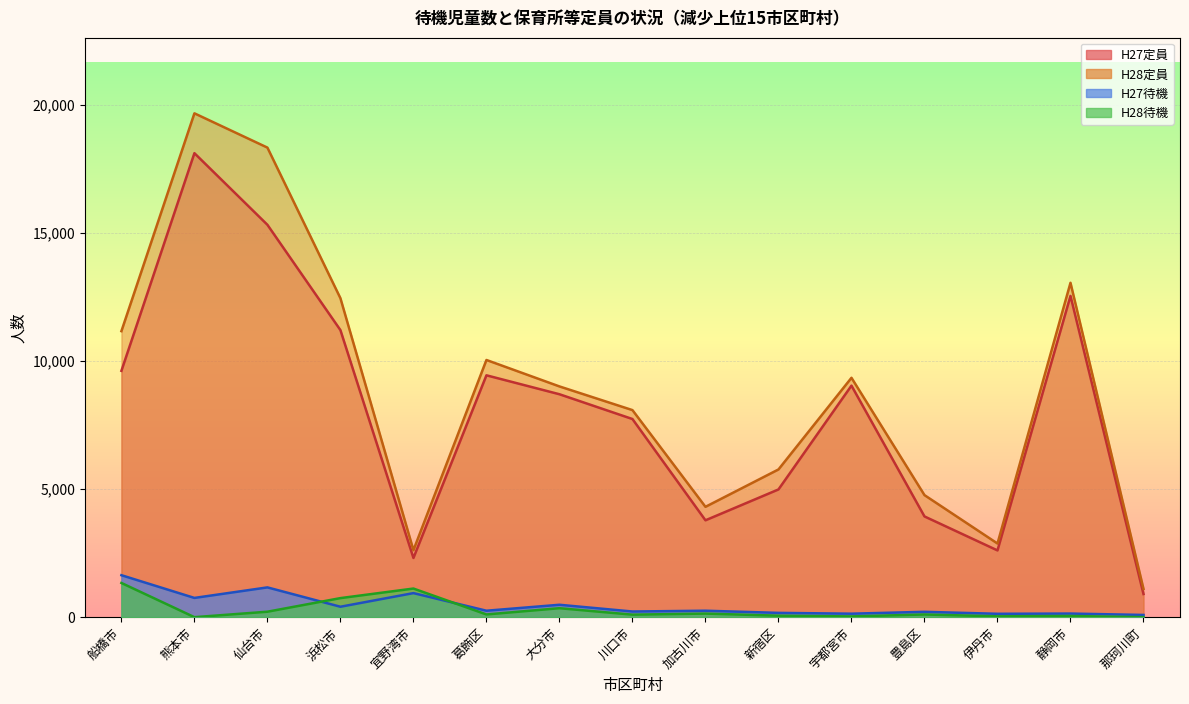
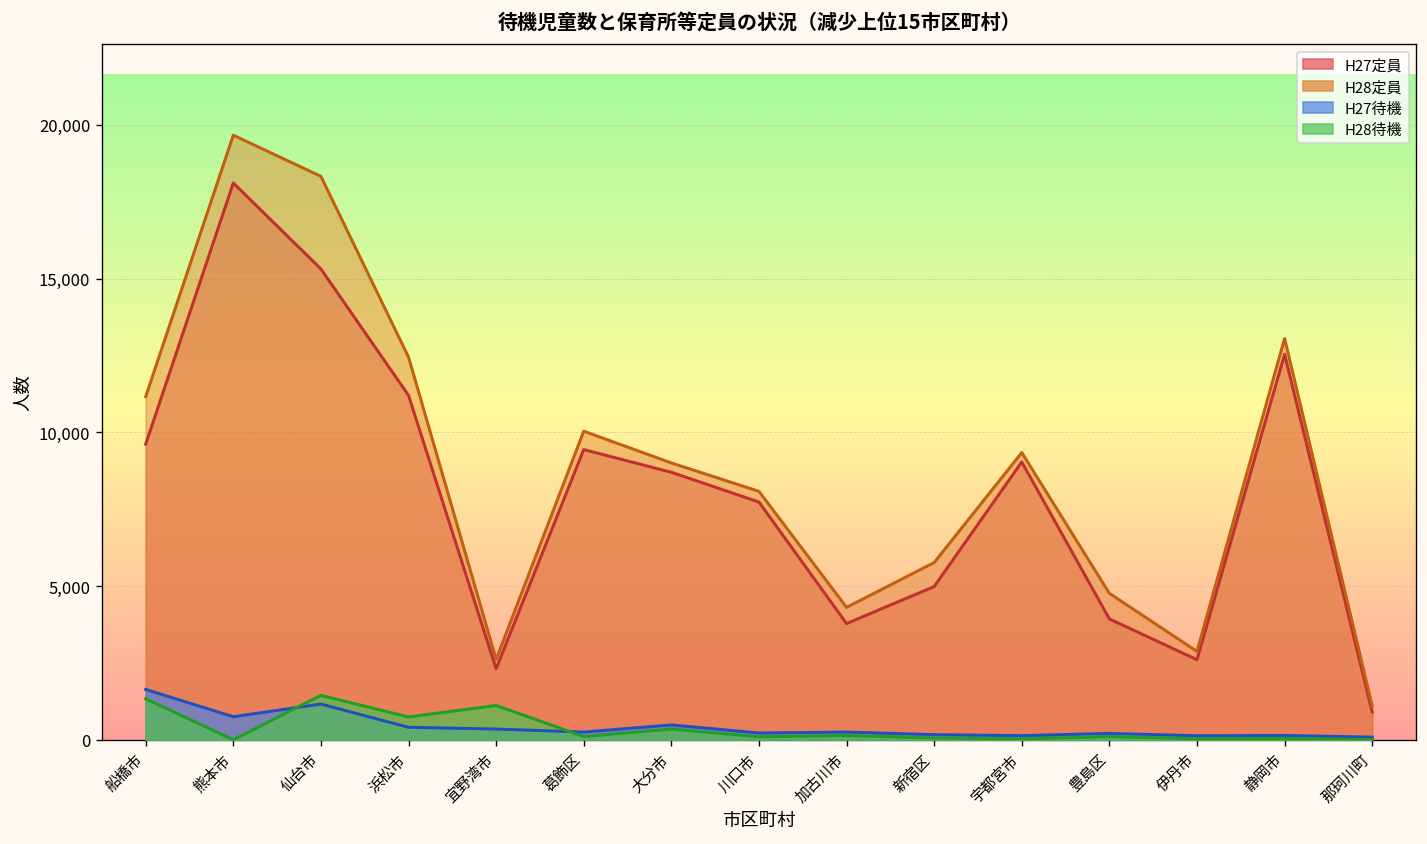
H28待機, 仙台市: 200 -> 1,400
H27待機, 宜野湾市: 900 -> 400
